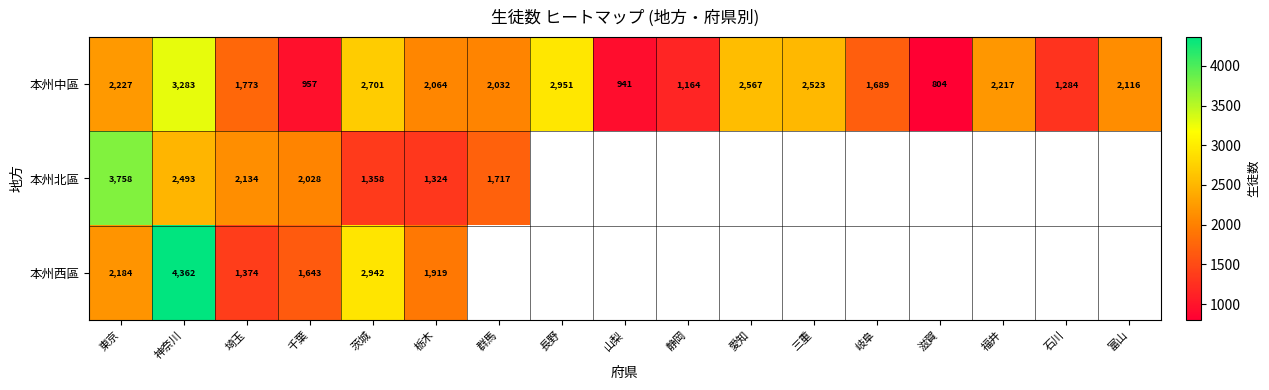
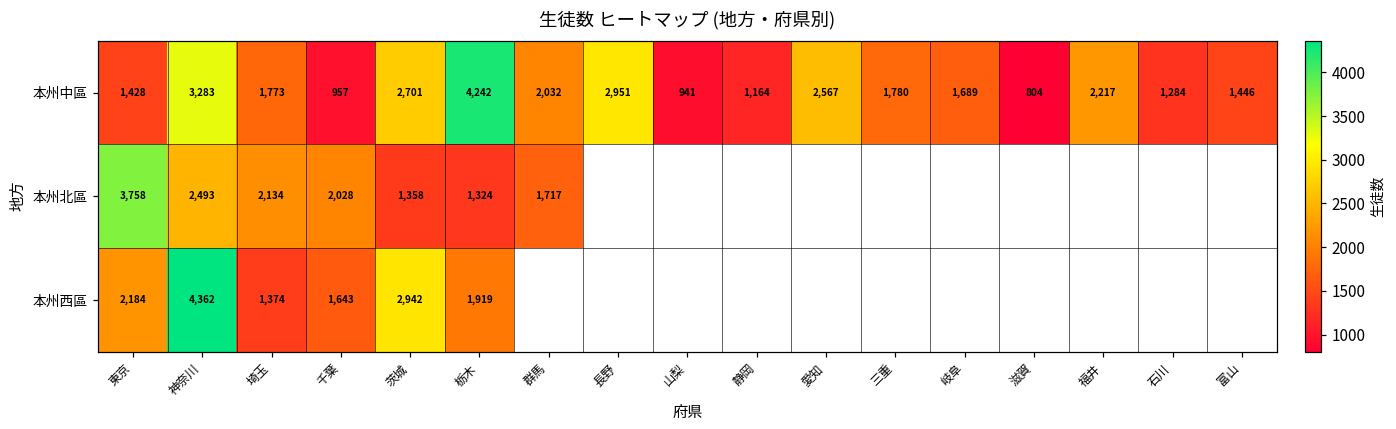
本州中區, 東京: 2,227 -> 1,428
本州中區, 栃木: 2,064 -> 4,242
本州中區, 三重: 2,523 -> 1,780
本州中區, 富山: 2,116 -> 1,446
